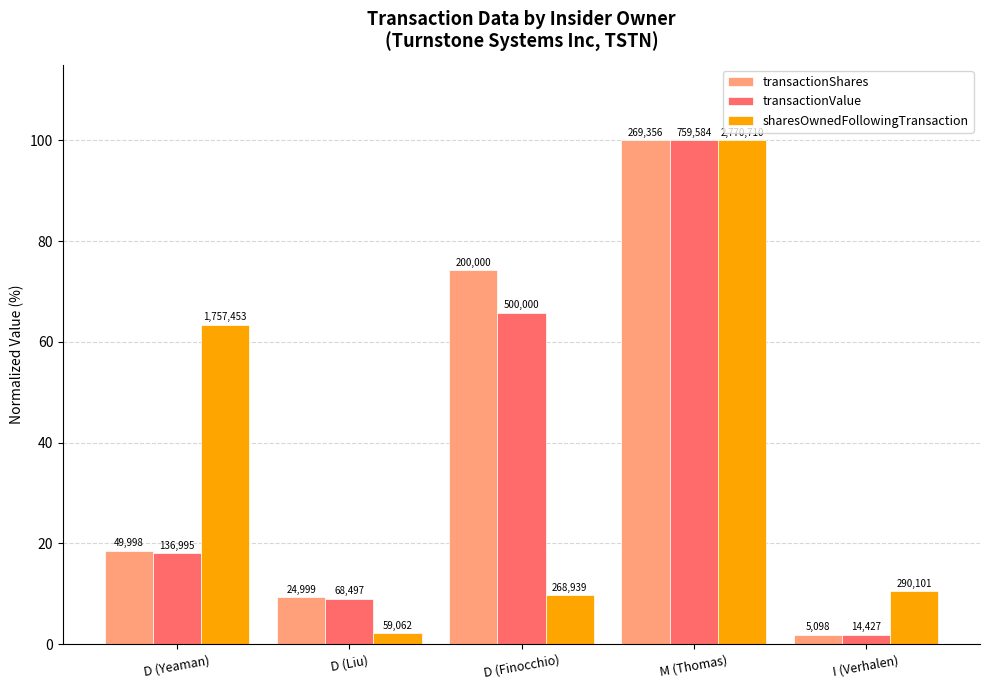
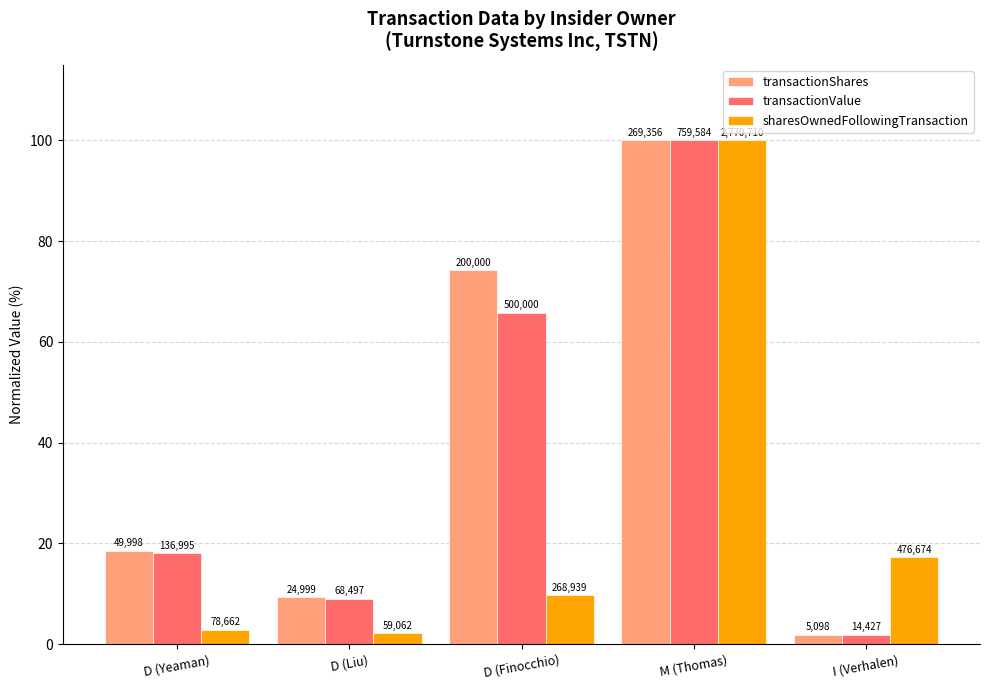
sharesOwnedFollowingTransaction, D (Yeaman): 1,757,453 -> 78,662
sharesOwnedFollowingTransaction, I (Verhalen): 290,101 -> 476,674
